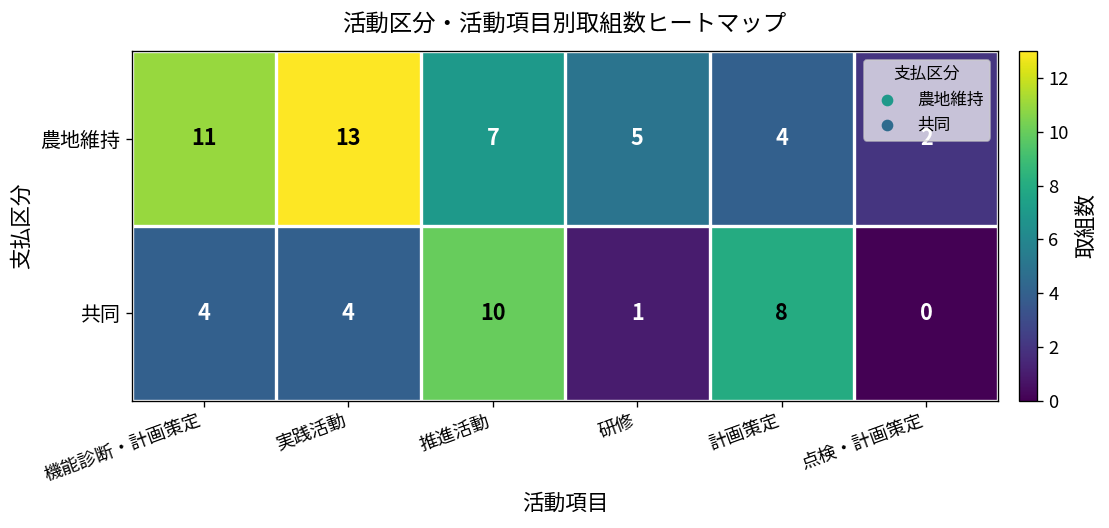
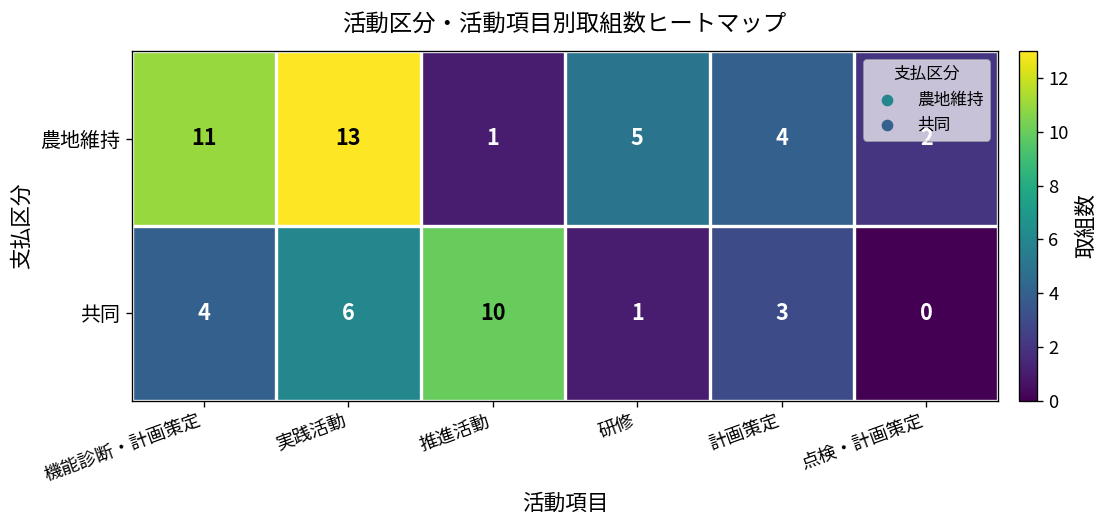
農地維持, 推進活動: 7 -> 1
共同, 実践活動: 4 -> 6
共同, 計画策定: 8 -> 3
